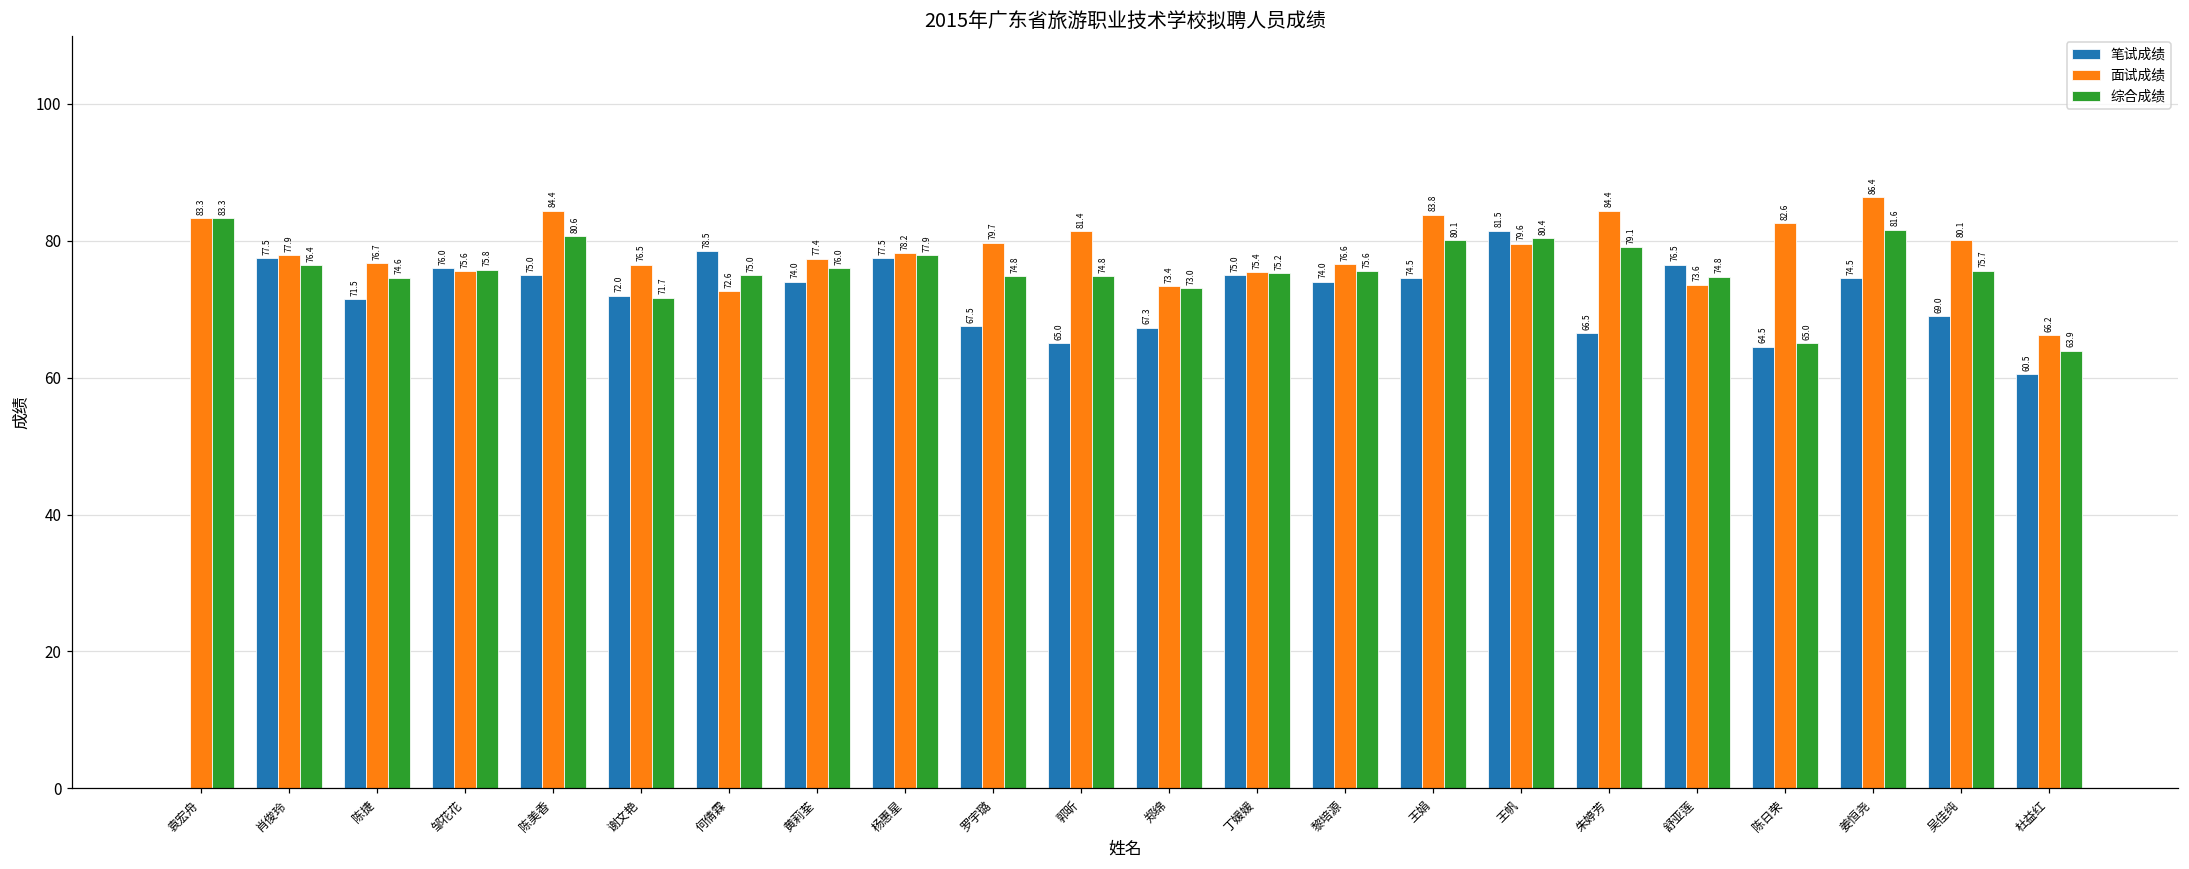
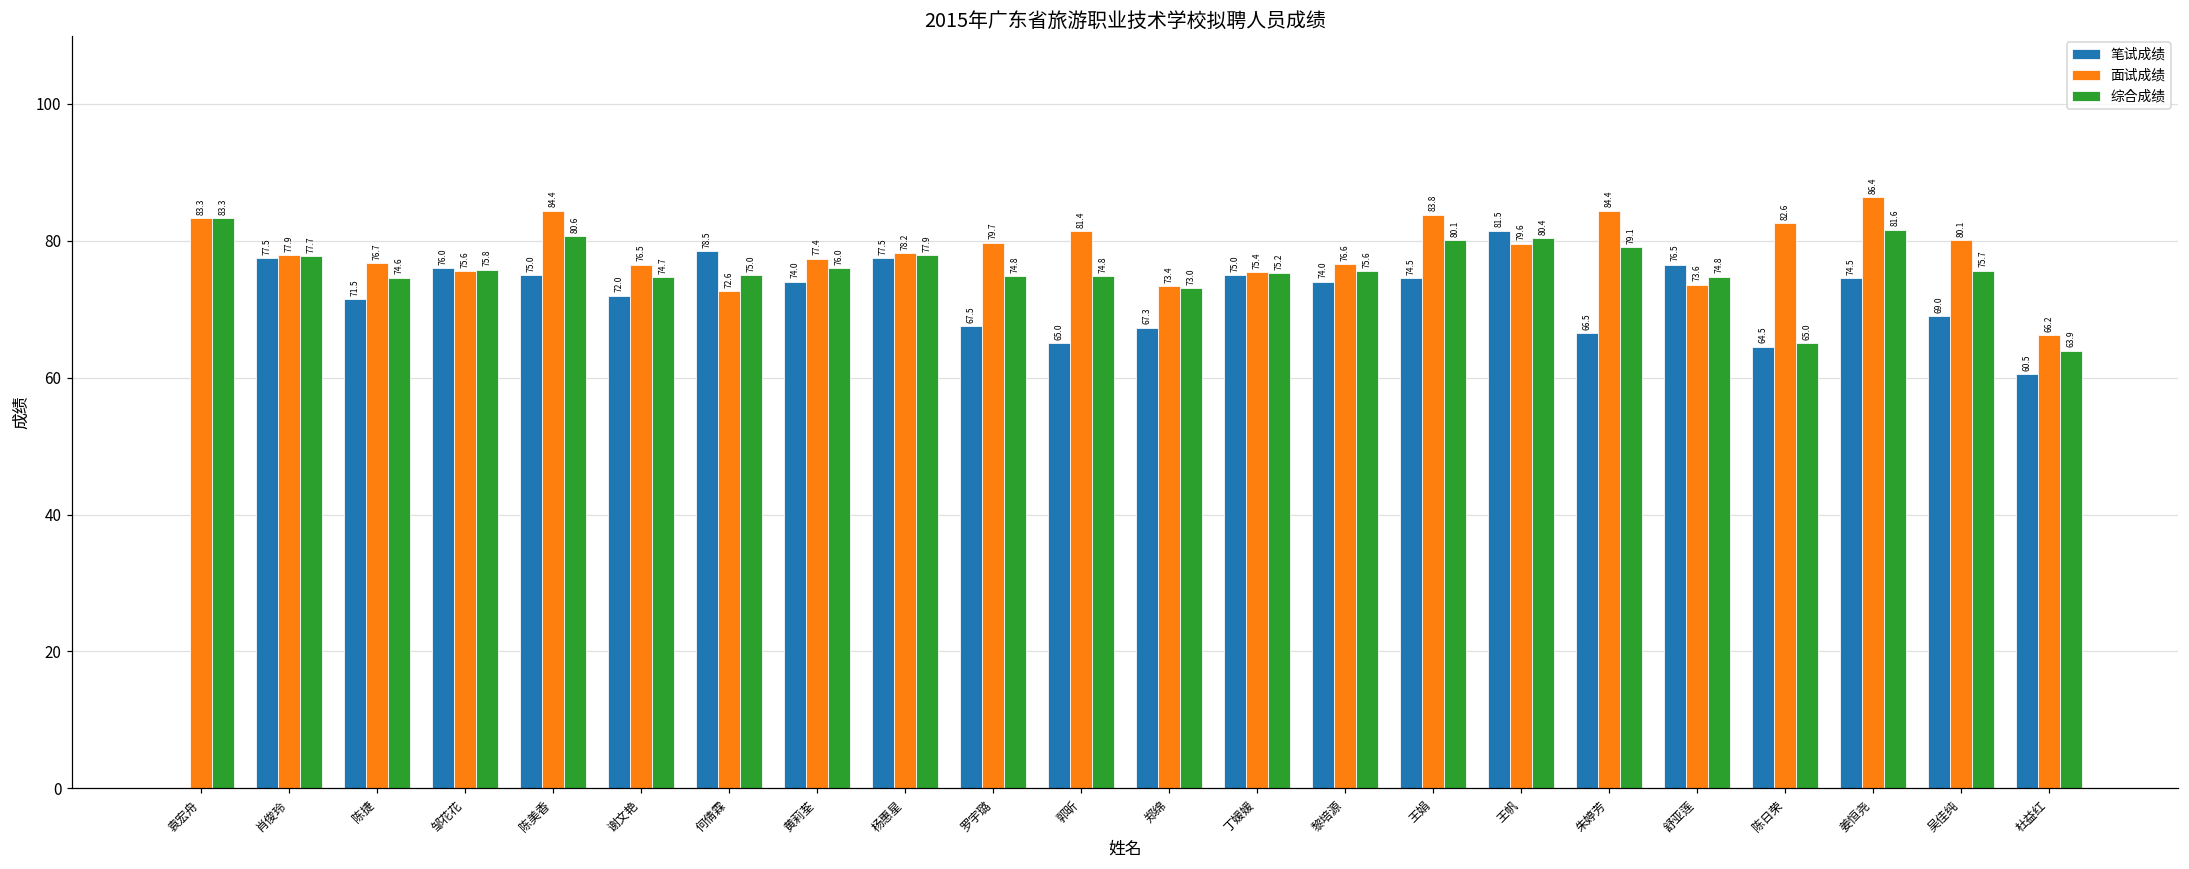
综合成绩, 肖俊玲: 76.4 -> 77.7
综合成绩, 谢文艳: 71.7 -> 74.7
